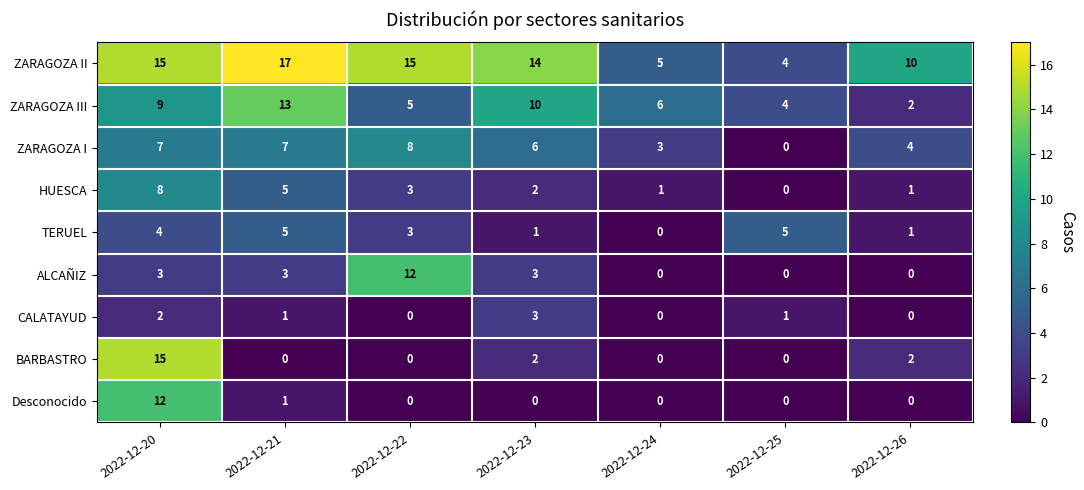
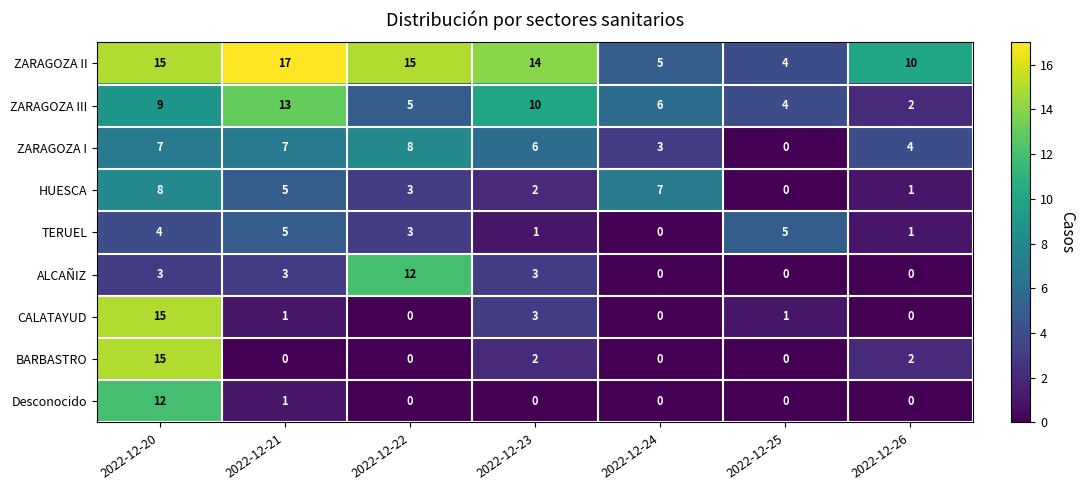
HUESCA, 2022-12-24: 1 -> 7
CALATAYUD, 2022-12-20: 2 -> 15
